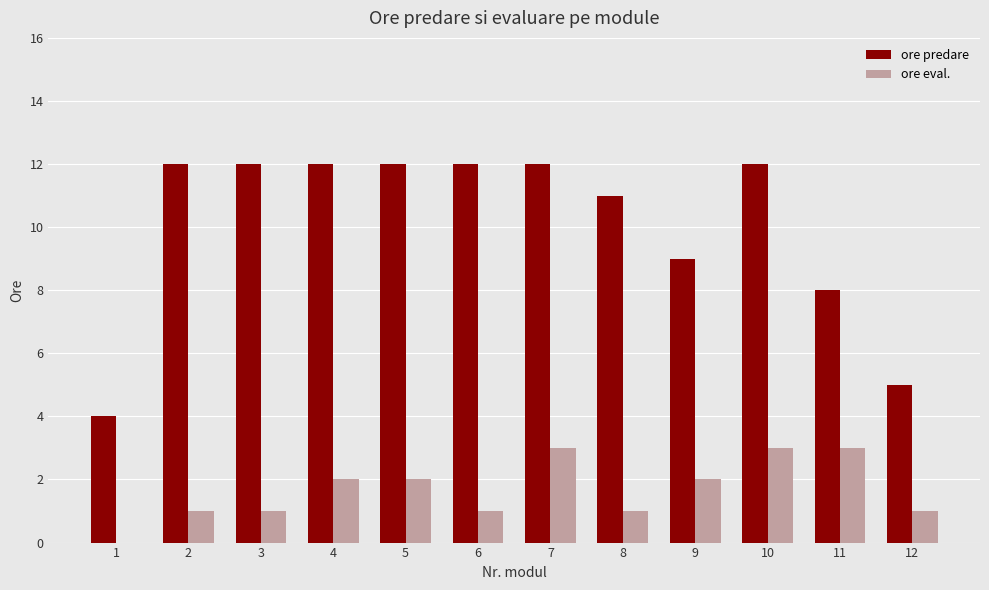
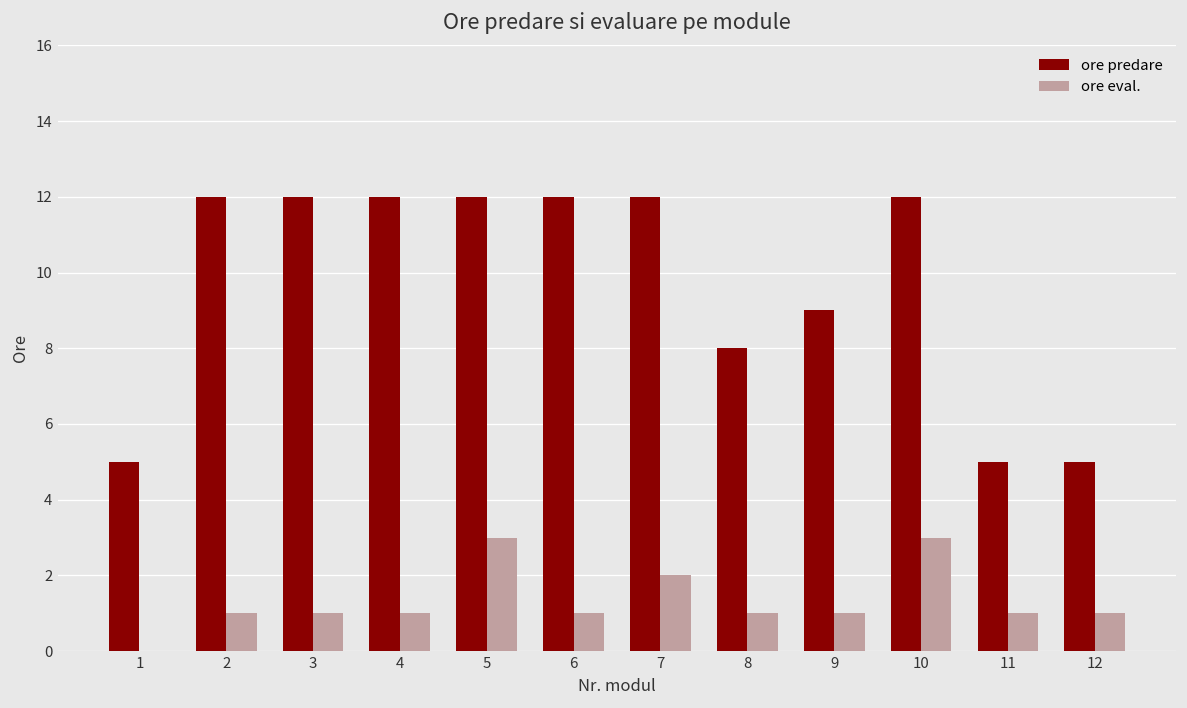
ore predare, 1: 4 -> 5
ore eval., 4: 2 -> 1
ore eval., 5: 2 -> 3
ore eval., 7: 3 -> 2
ore predare, 8: 11 -> 8
ore eval., 9: 2 -> 1
ore predare, 11: 8 -> 5
ore eval., 11: 3 -> 1
